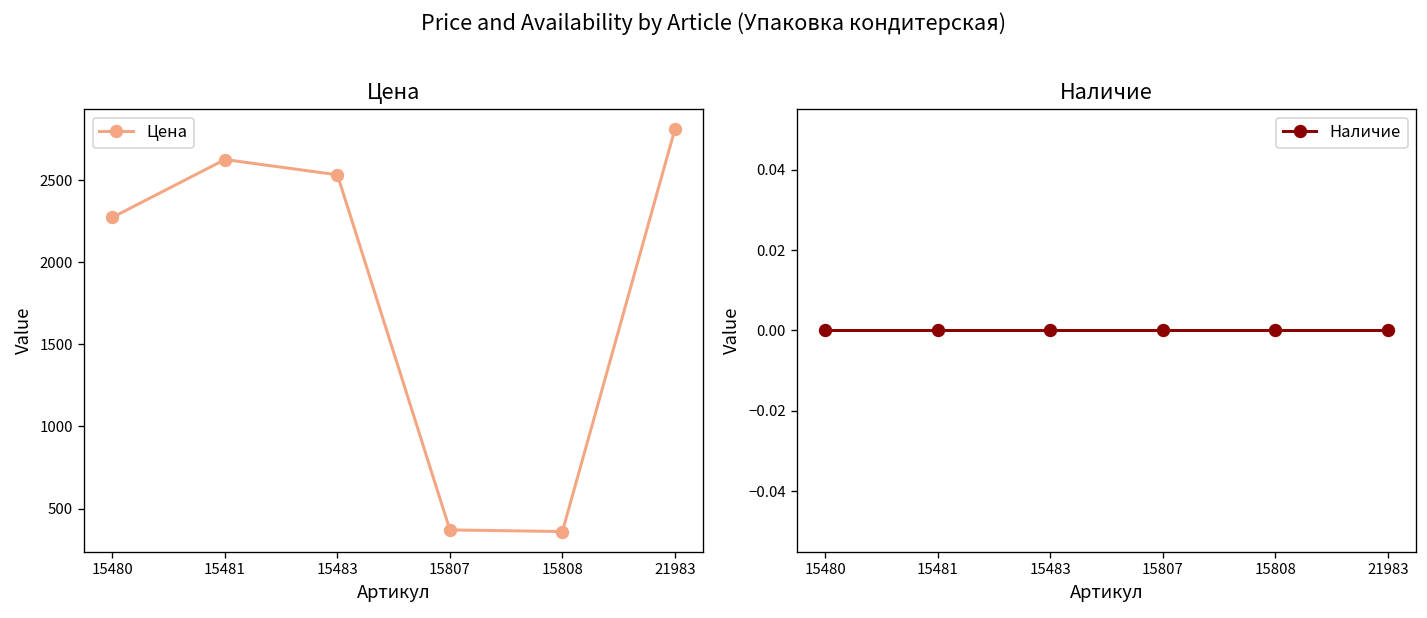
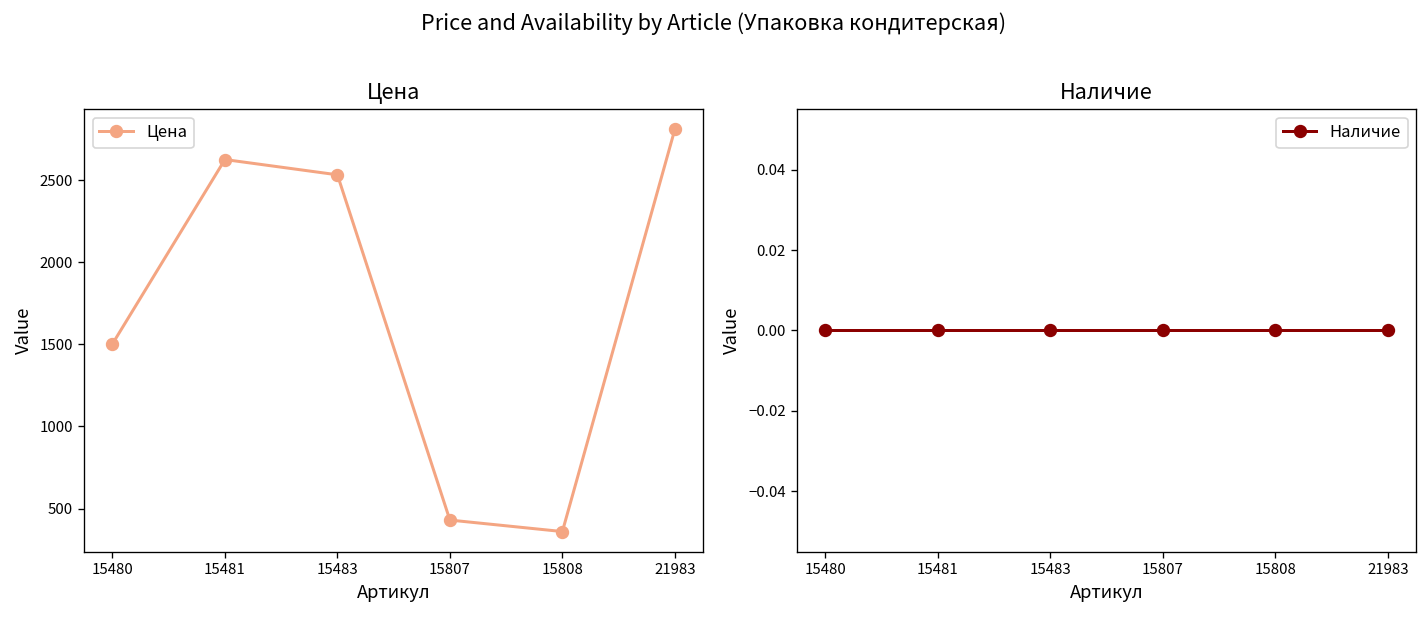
Цена, 15480: 2270 -> 1500
Цена, 15807: 370 -> 430
